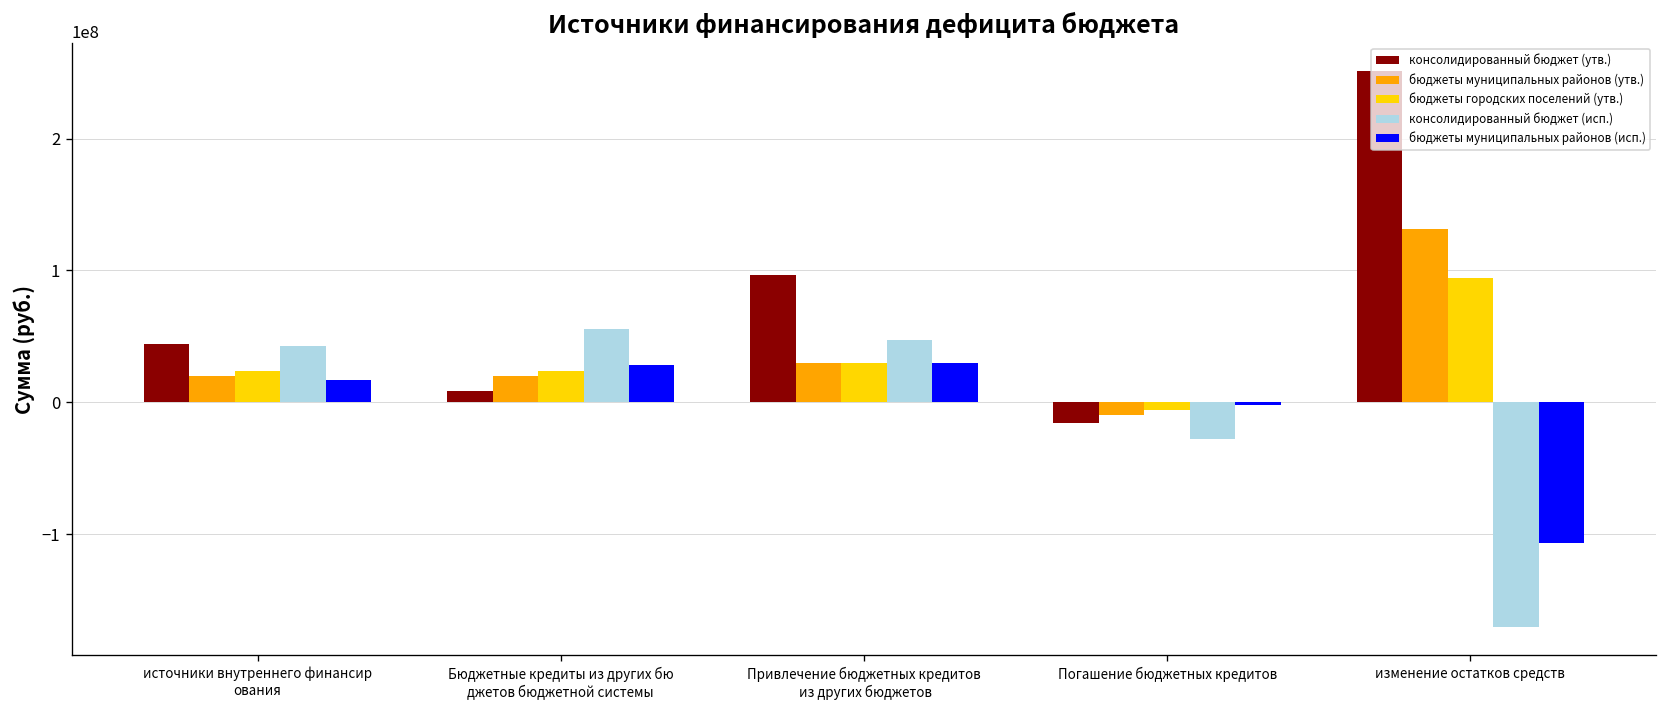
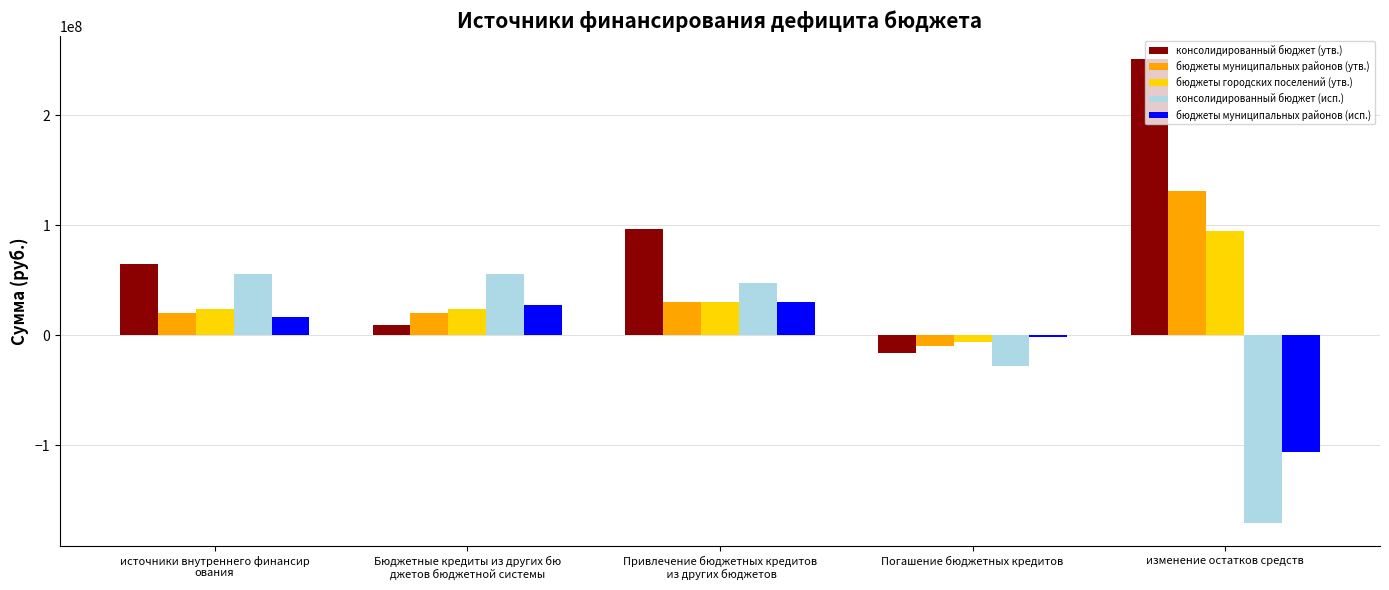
консолидированный бюджет (утв.), источники внутреннего финансир ования: 44000000 -> 64000000
консолидированный бюджет (исп.), источники внутреннего финансир ования: 43000000 -> 56000000
